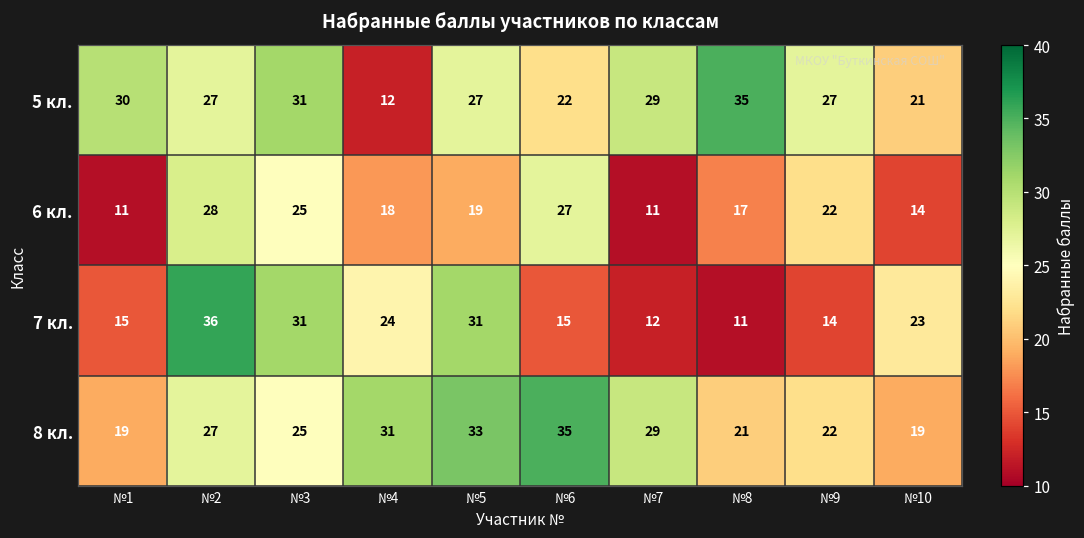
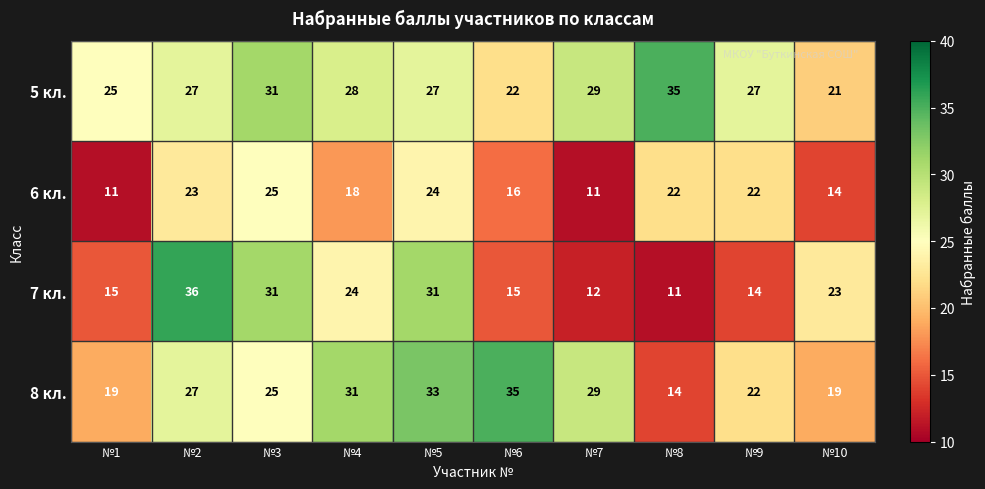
5 кл., №1: 30 -> 25
5 кл., №4: 12 -> 28
6 кл., №2: 28 -> 23
6 кл., №5: 19 -> 24
6 кл., №6: 27 -> 16
6 кл., №8: 17 -> 22
8 кл., №8: 21 -> 14
